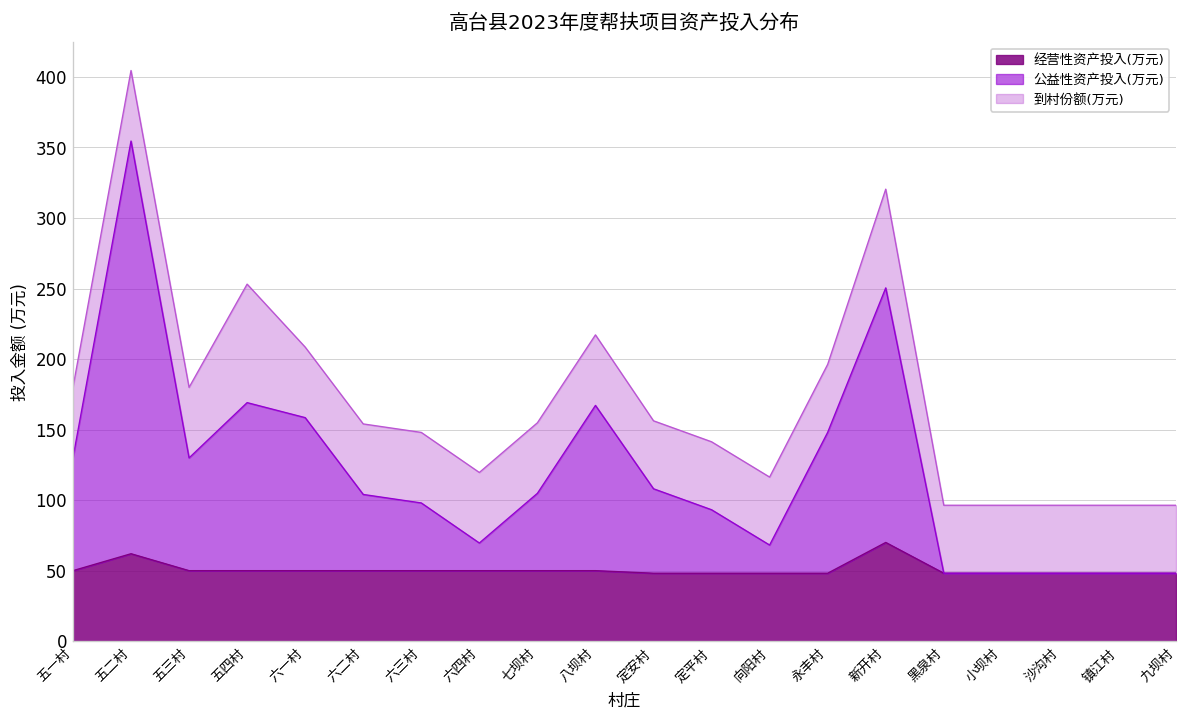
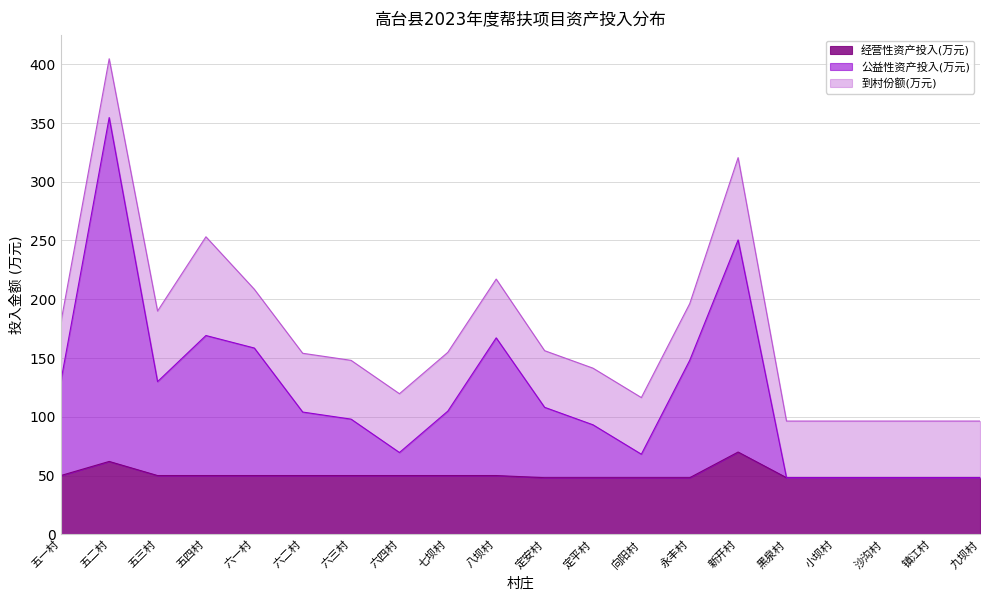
到村份额(万元), 五三村: 50 -> 60
